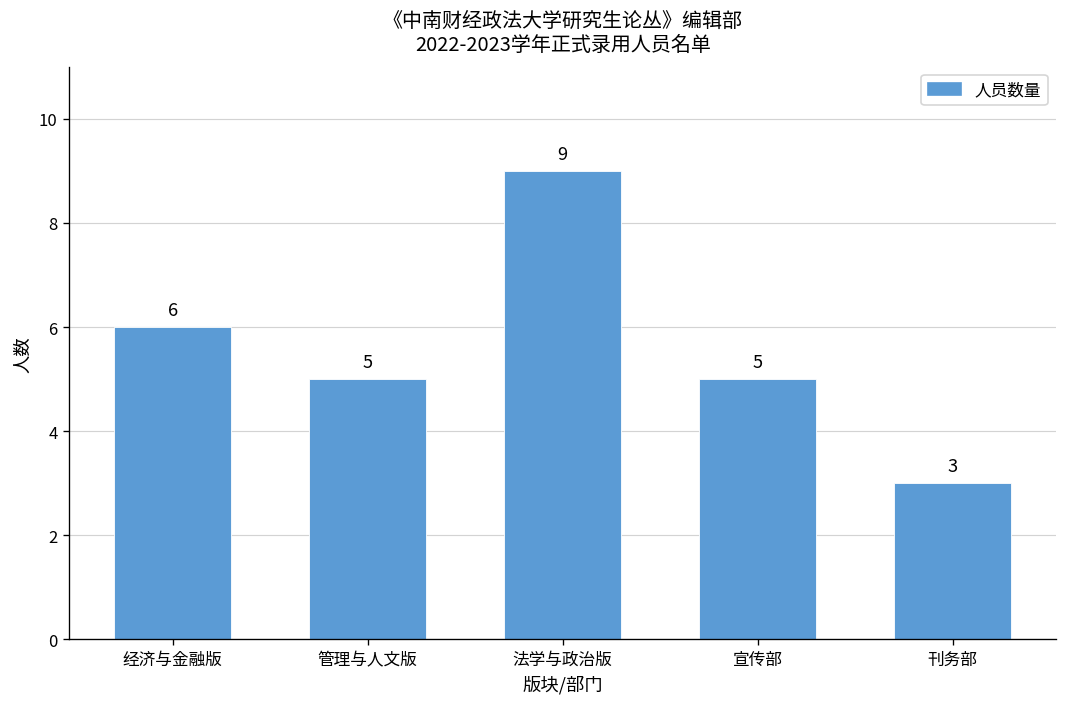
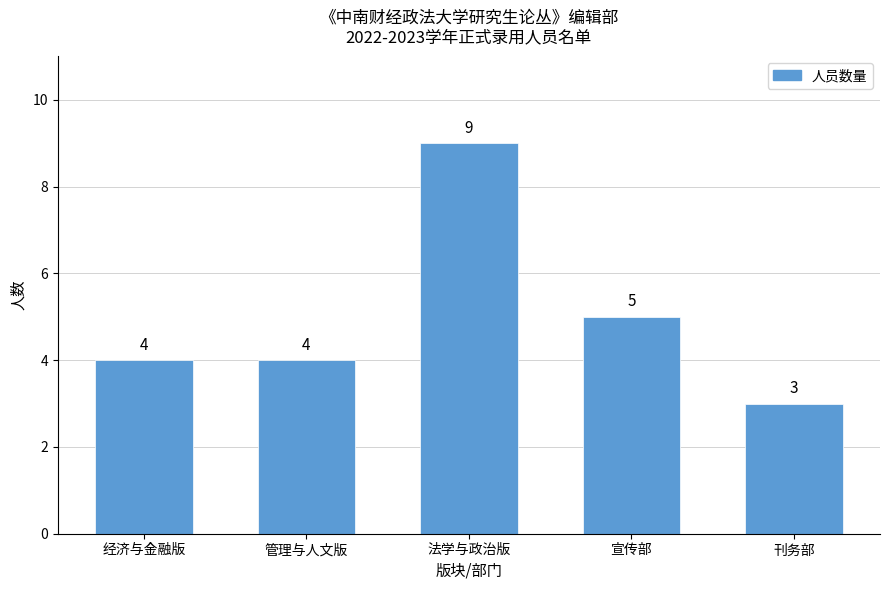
经济与金融版: 6 -> 4
管理与人文版: 5 -> 4
